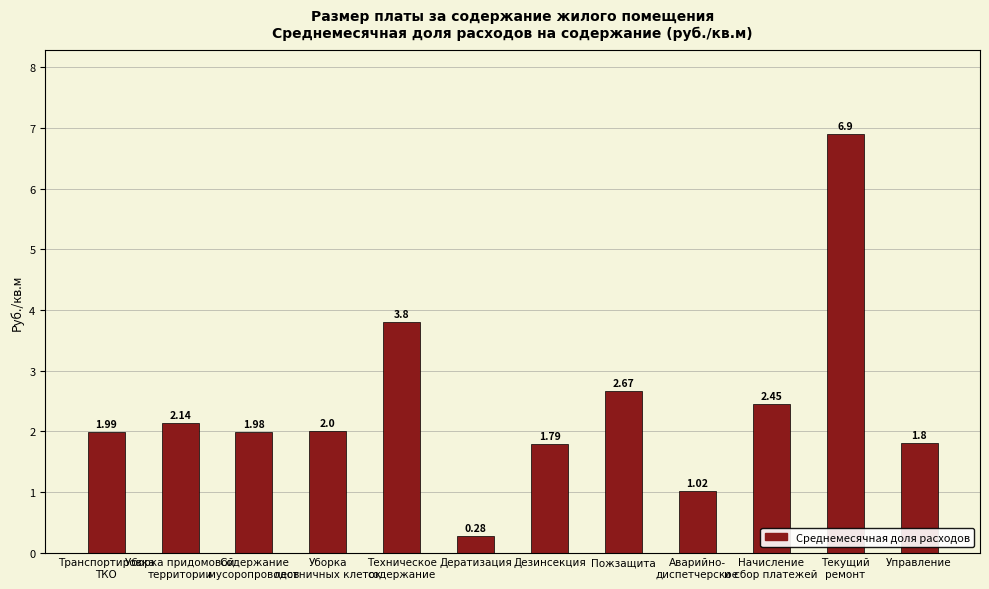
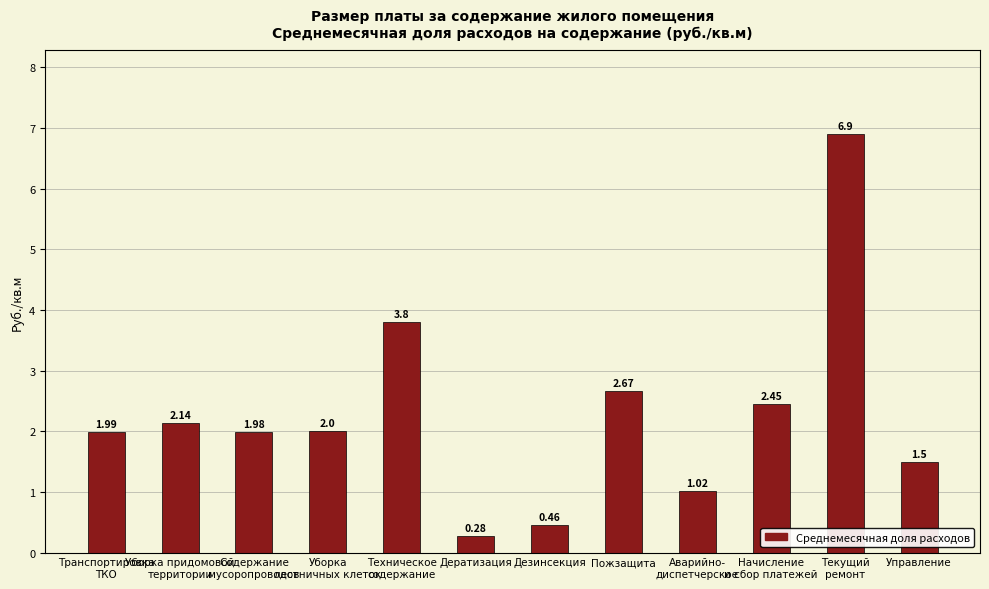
Дезинсекция: 1.79 -> 0.46
Управление: 1.8 -> 1.5
